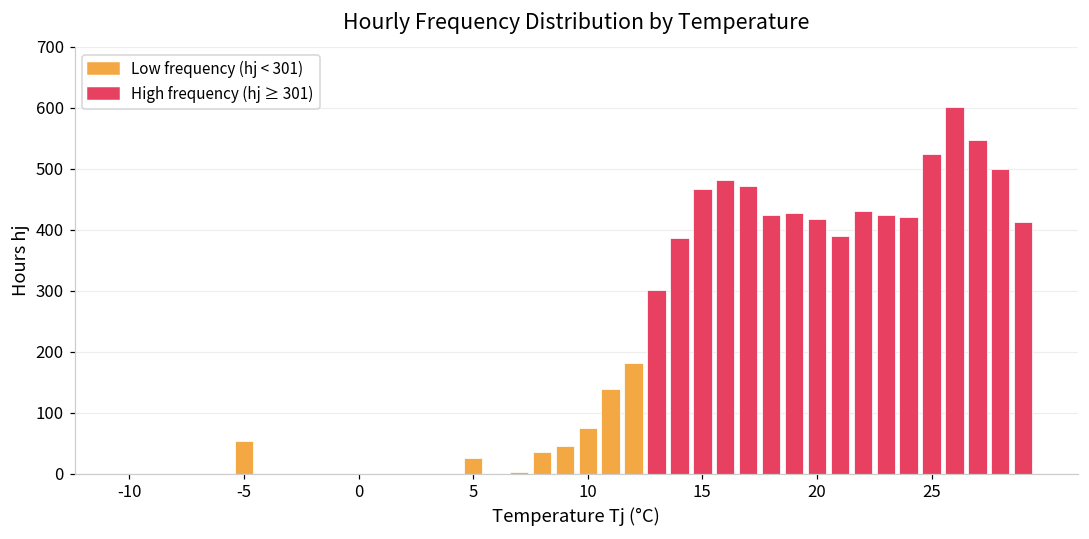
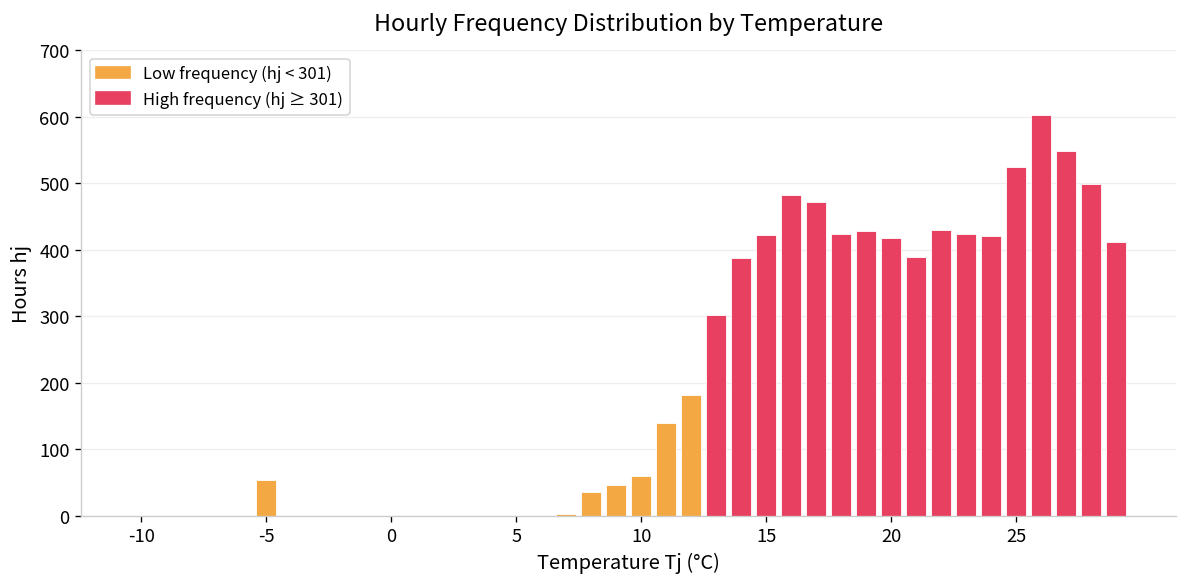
5: 30 -> 0
10: 80 -> 60
15: 470 -> 420
